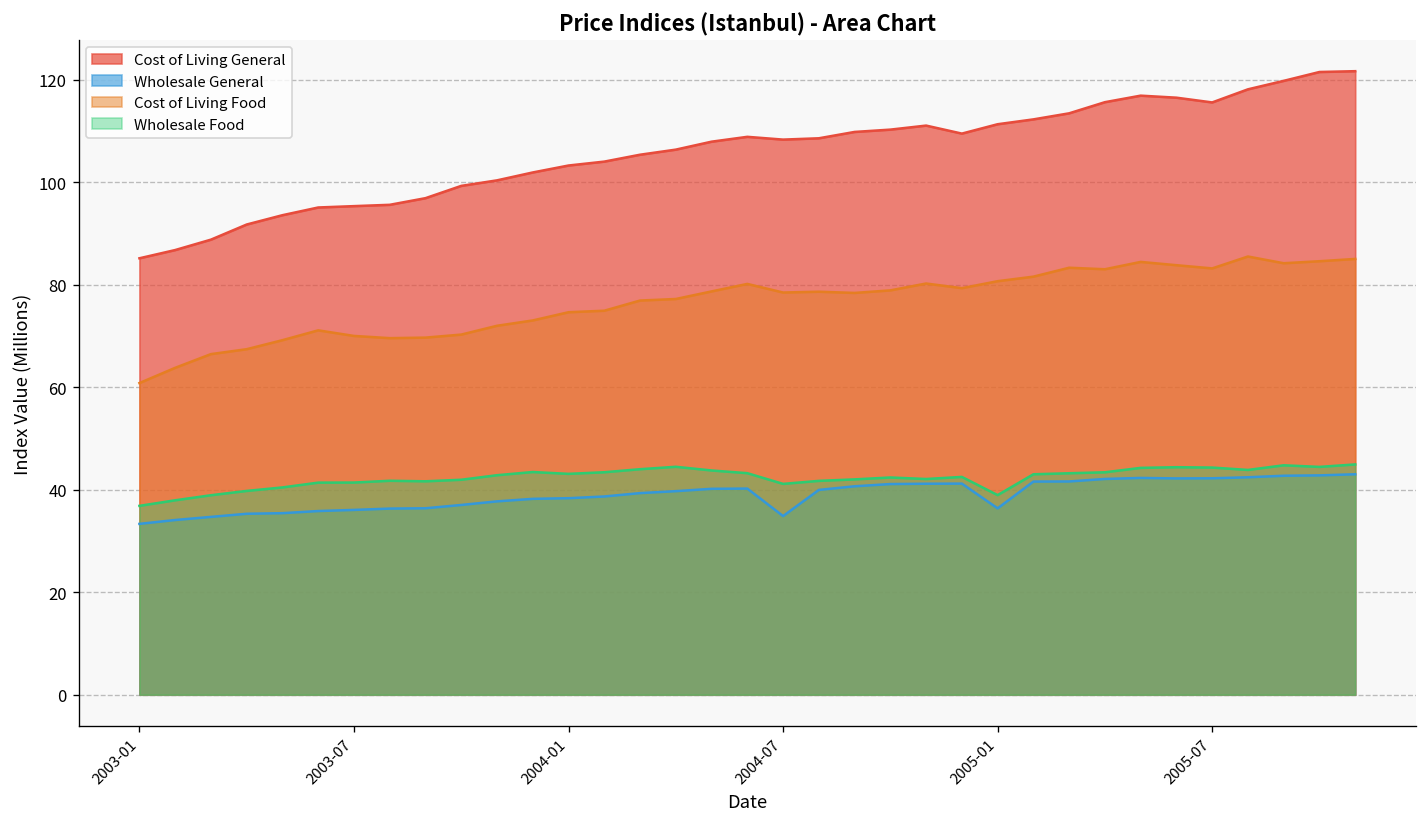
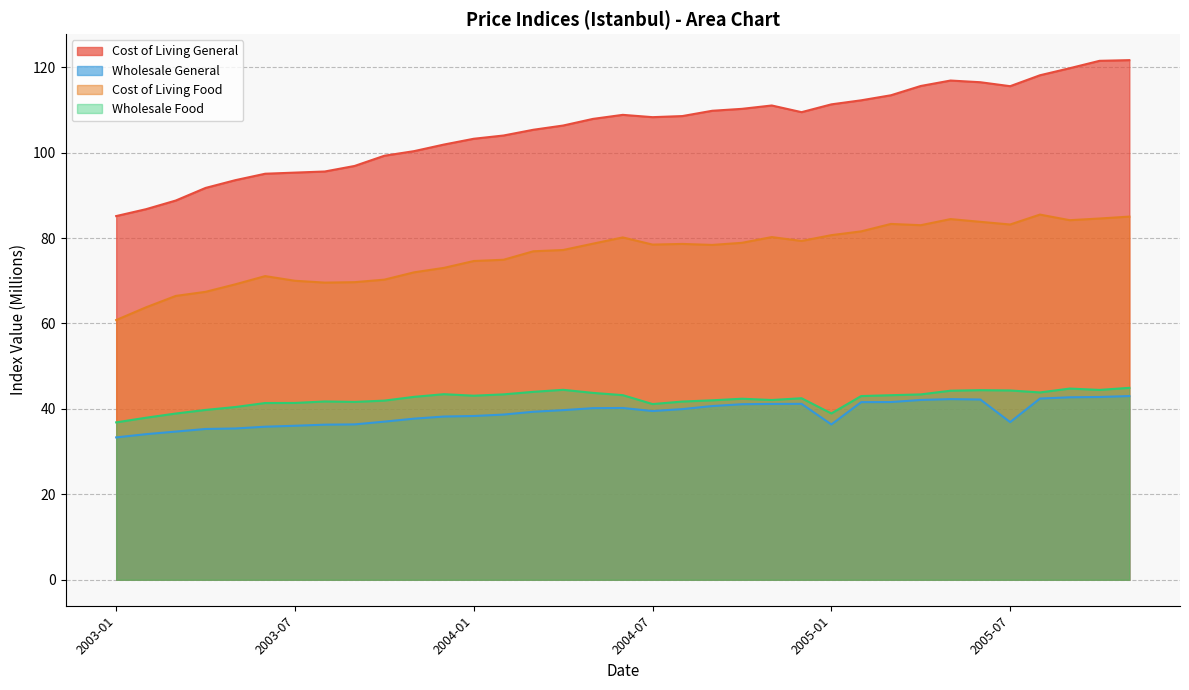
Wholesale General, 2004-07: 35 -> 40
Wholesale General, 2005-07: 42 -> 37
